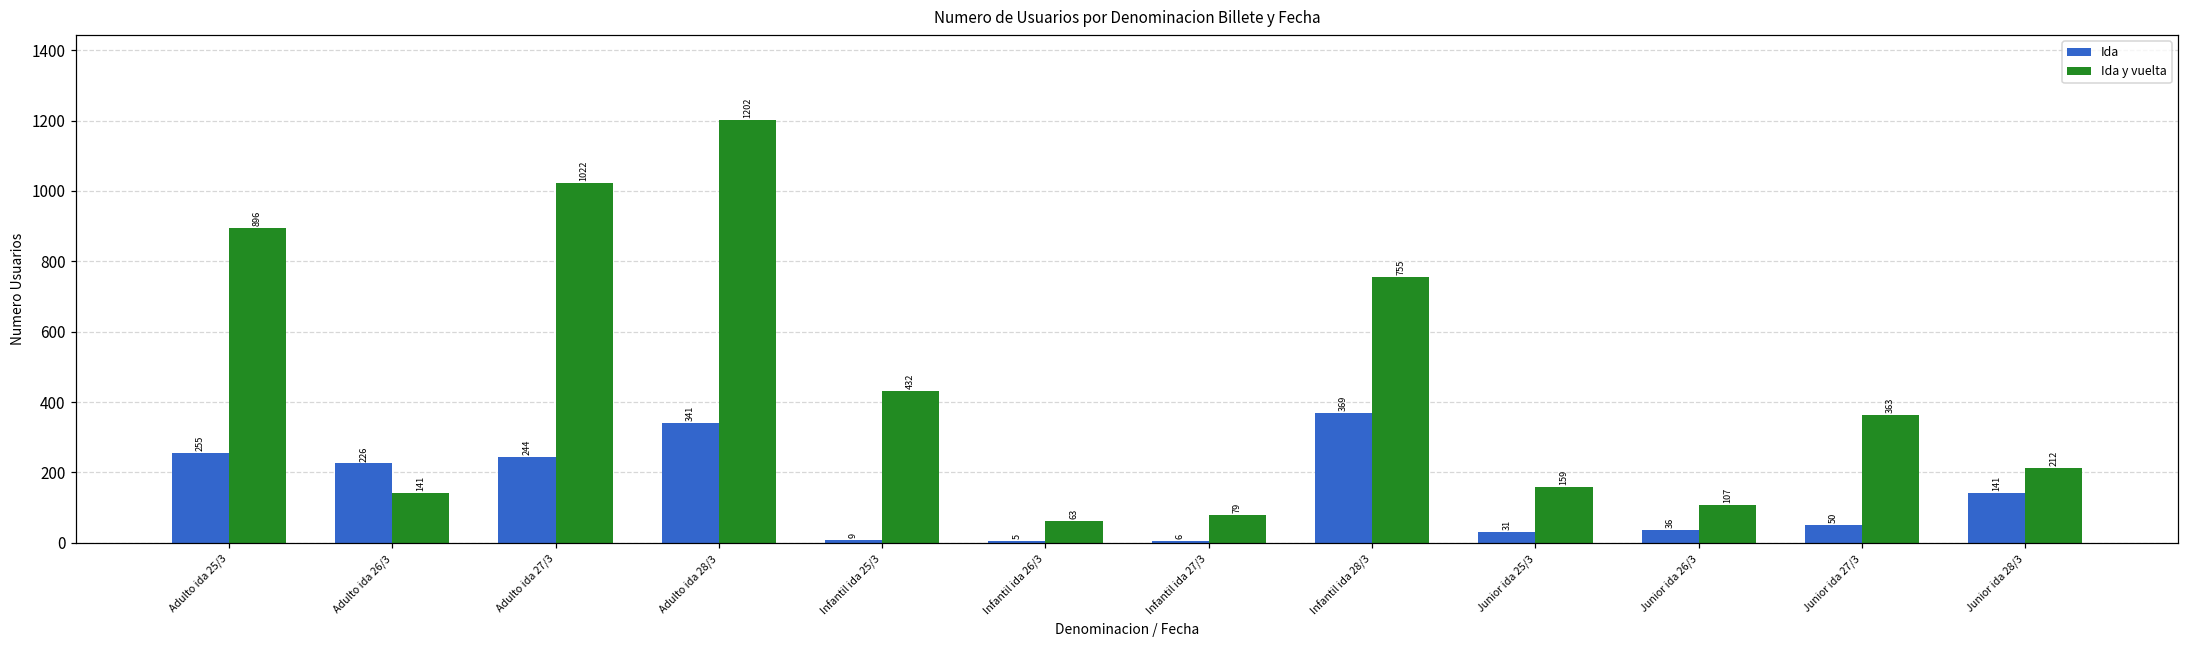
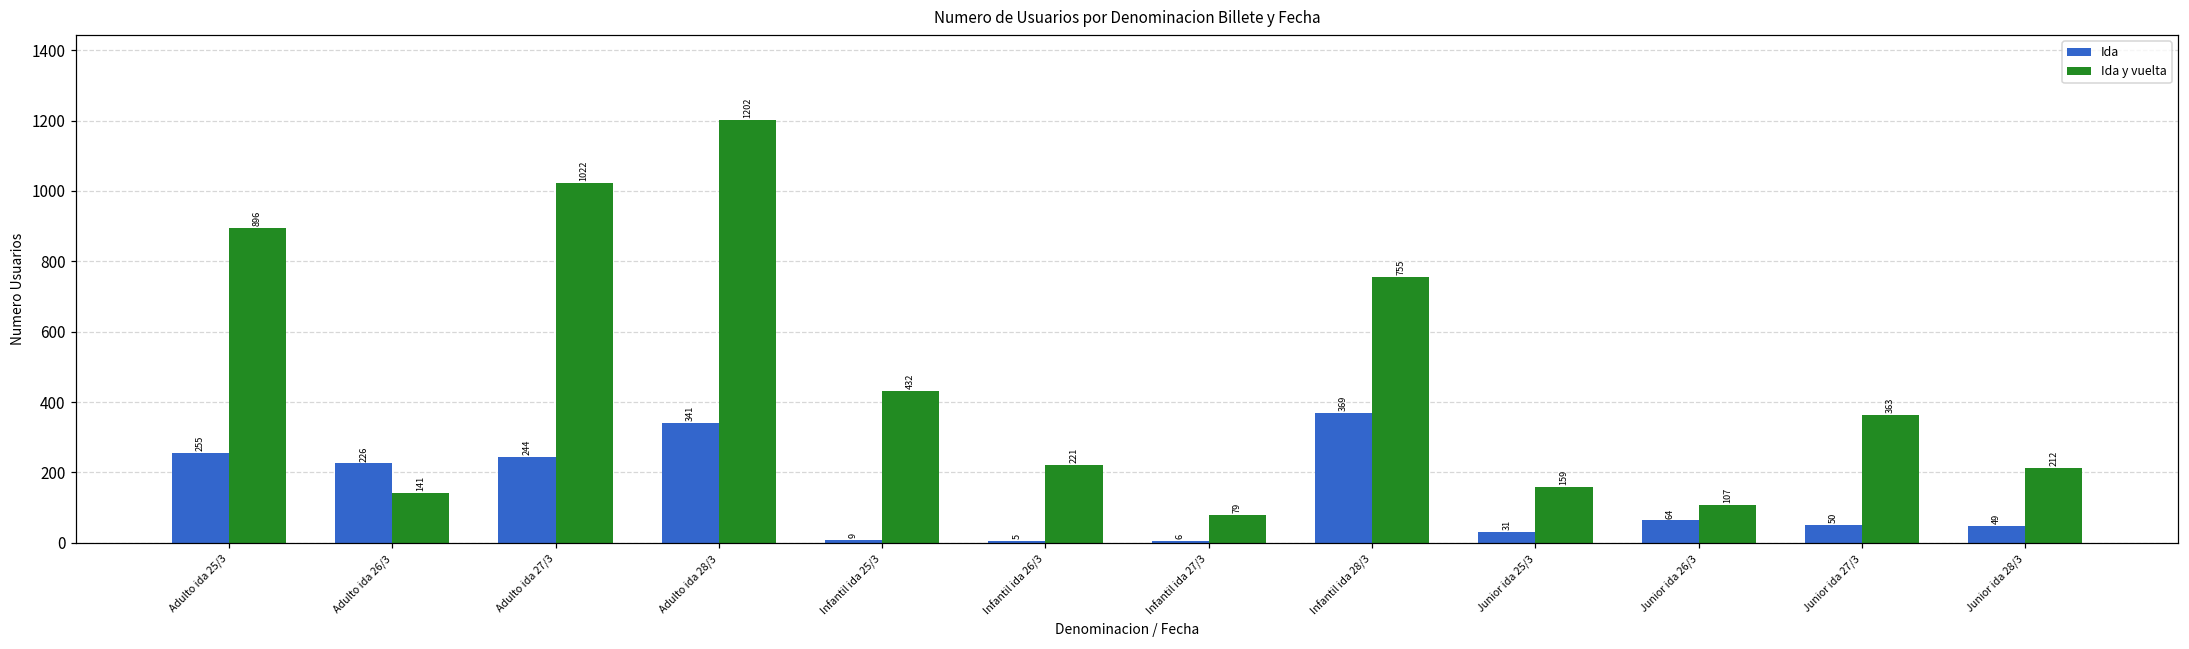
Ida y vuelta, Infantil ida 26/3: 63 -> 221
Ida, Junior ida 26/3: 36 -> 64
Ida, Junior ida 28/3: 141 -> 49
